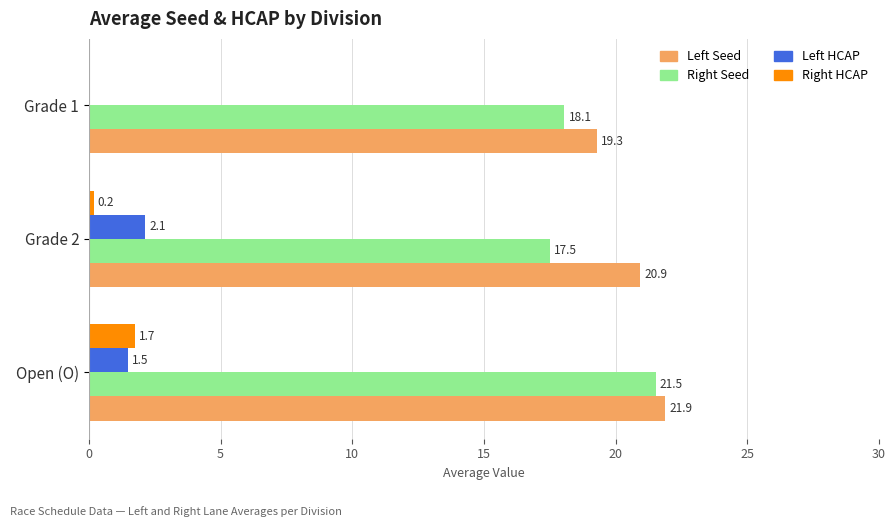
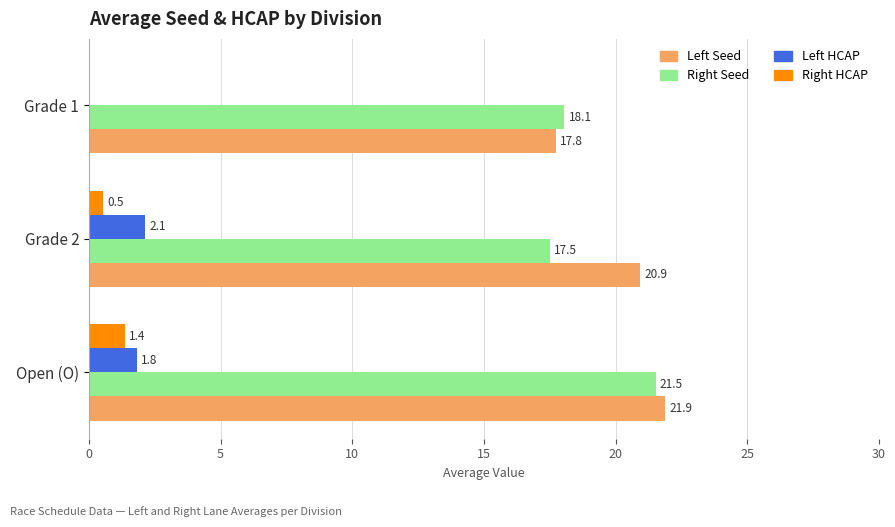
Left Seed, Grade 1: 19.3 -> 17.8
Right HCAP, Grade 2: 0.2 -> 0.5
Right HCAP, Open (O): 1.7 -> 1.4
Left HCAP, Open (O): 1.5 -> 1.8
